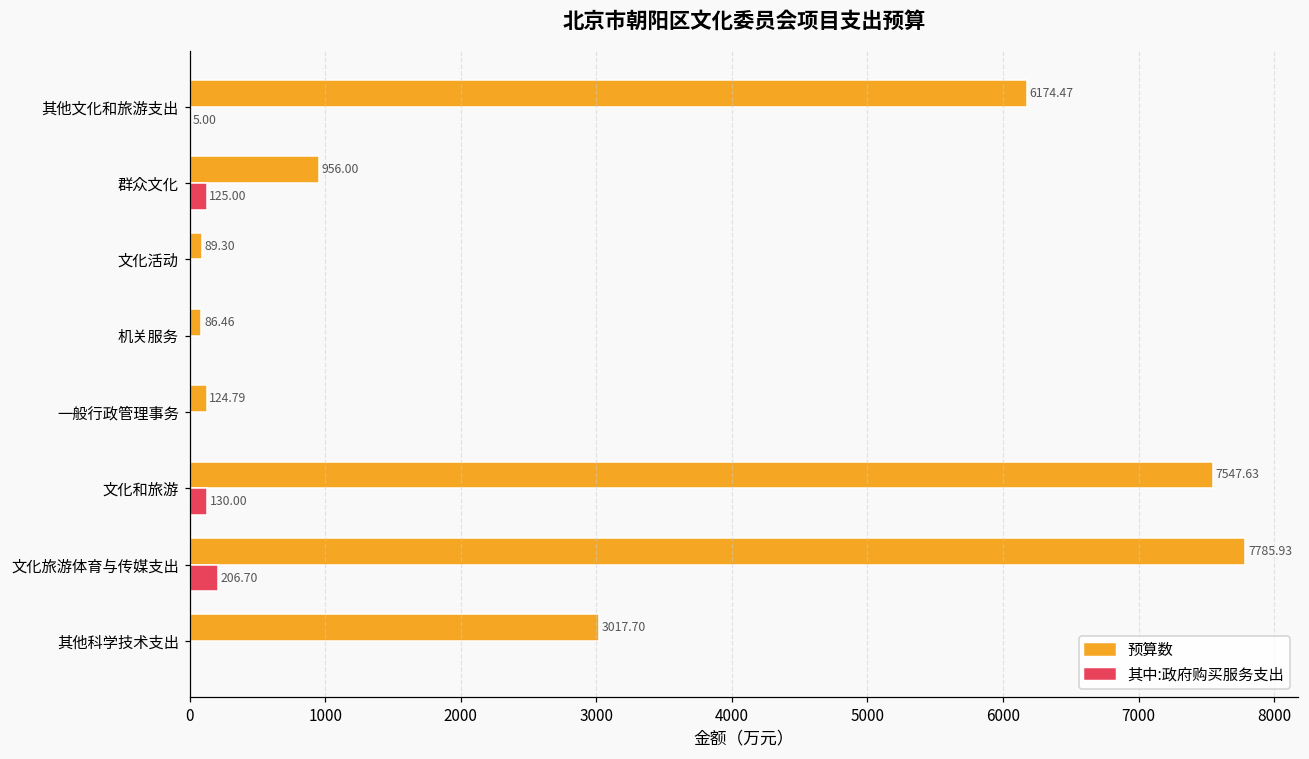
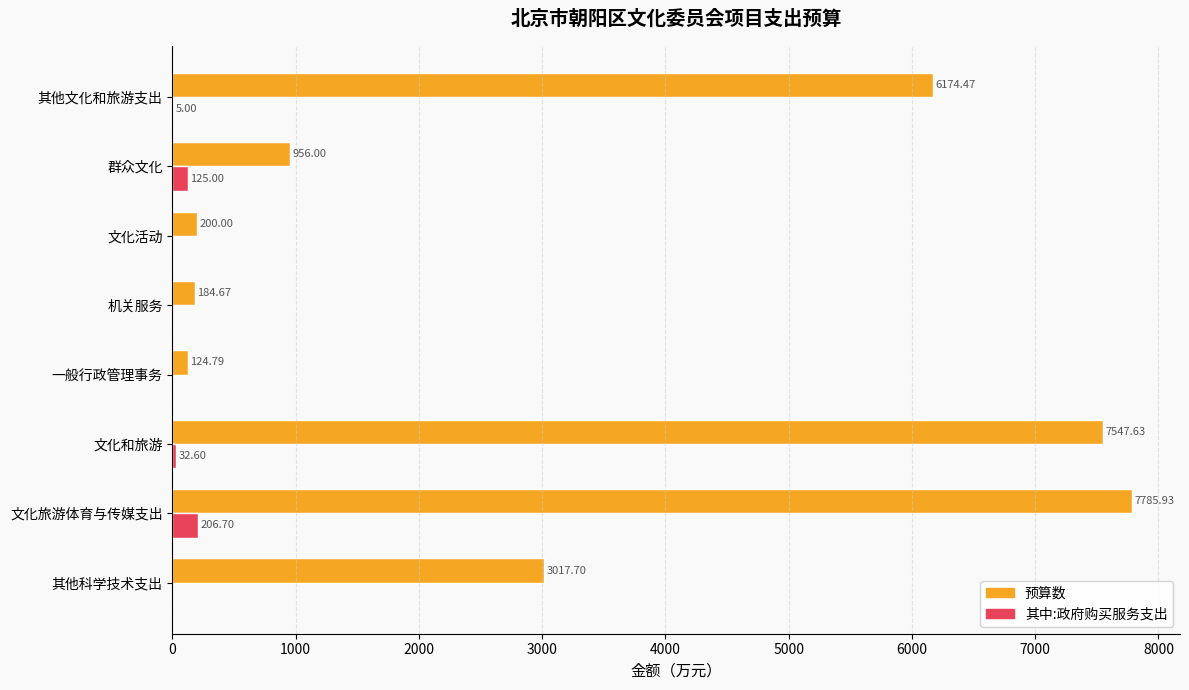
预算数, 文化活动: 89.30 -> 200.00
预算数, 机关服务: 86.46 -> 184.67
其中:政府购买服务支出, 文化和旅游: 130.00 -> 32.60
